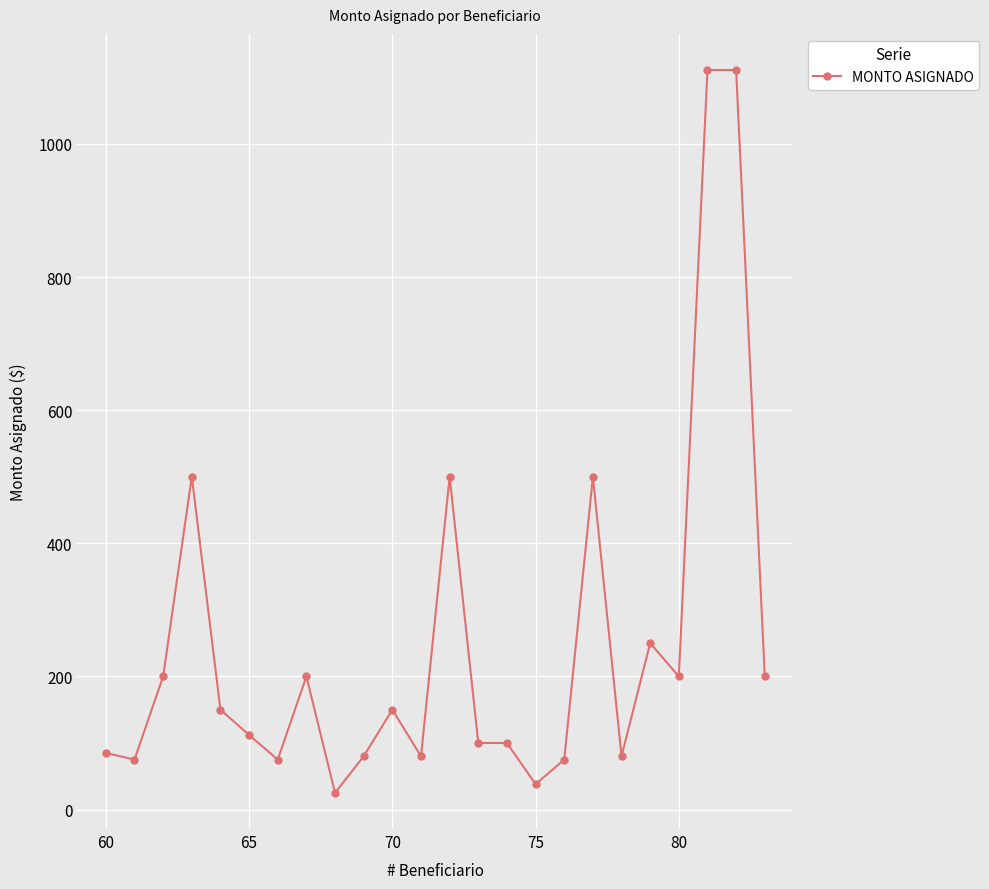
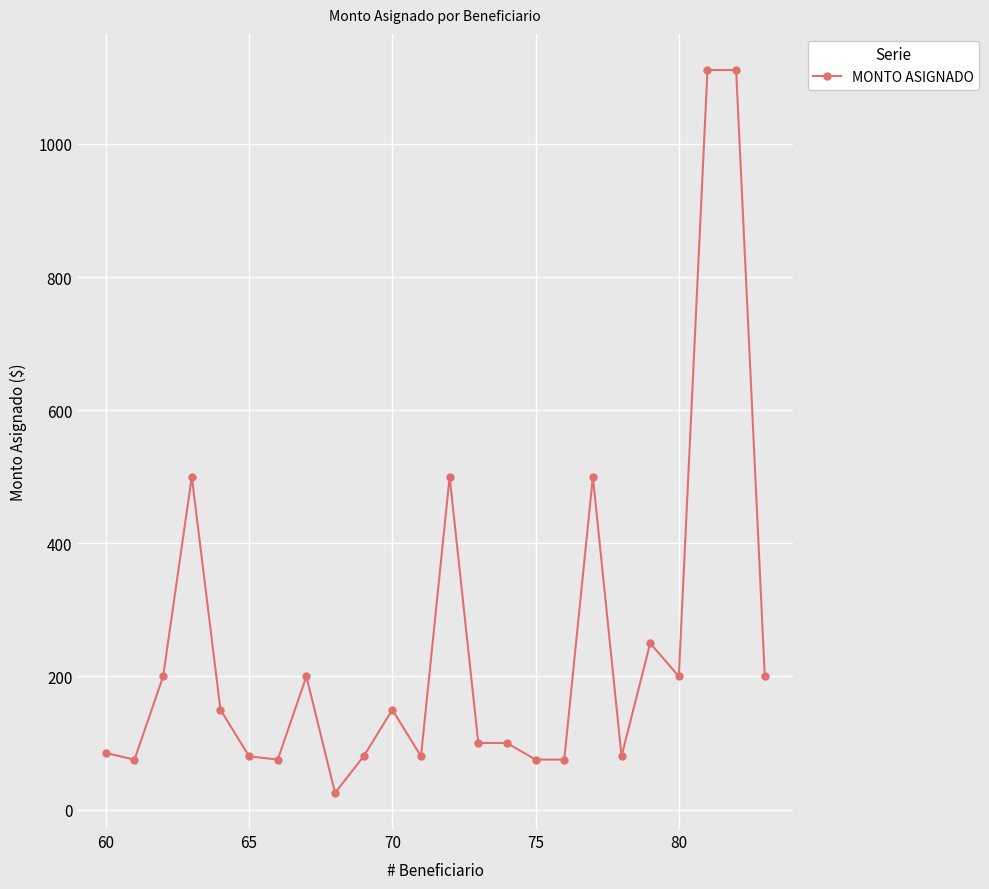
65: 110 -> 80
75: 40 -> 80
